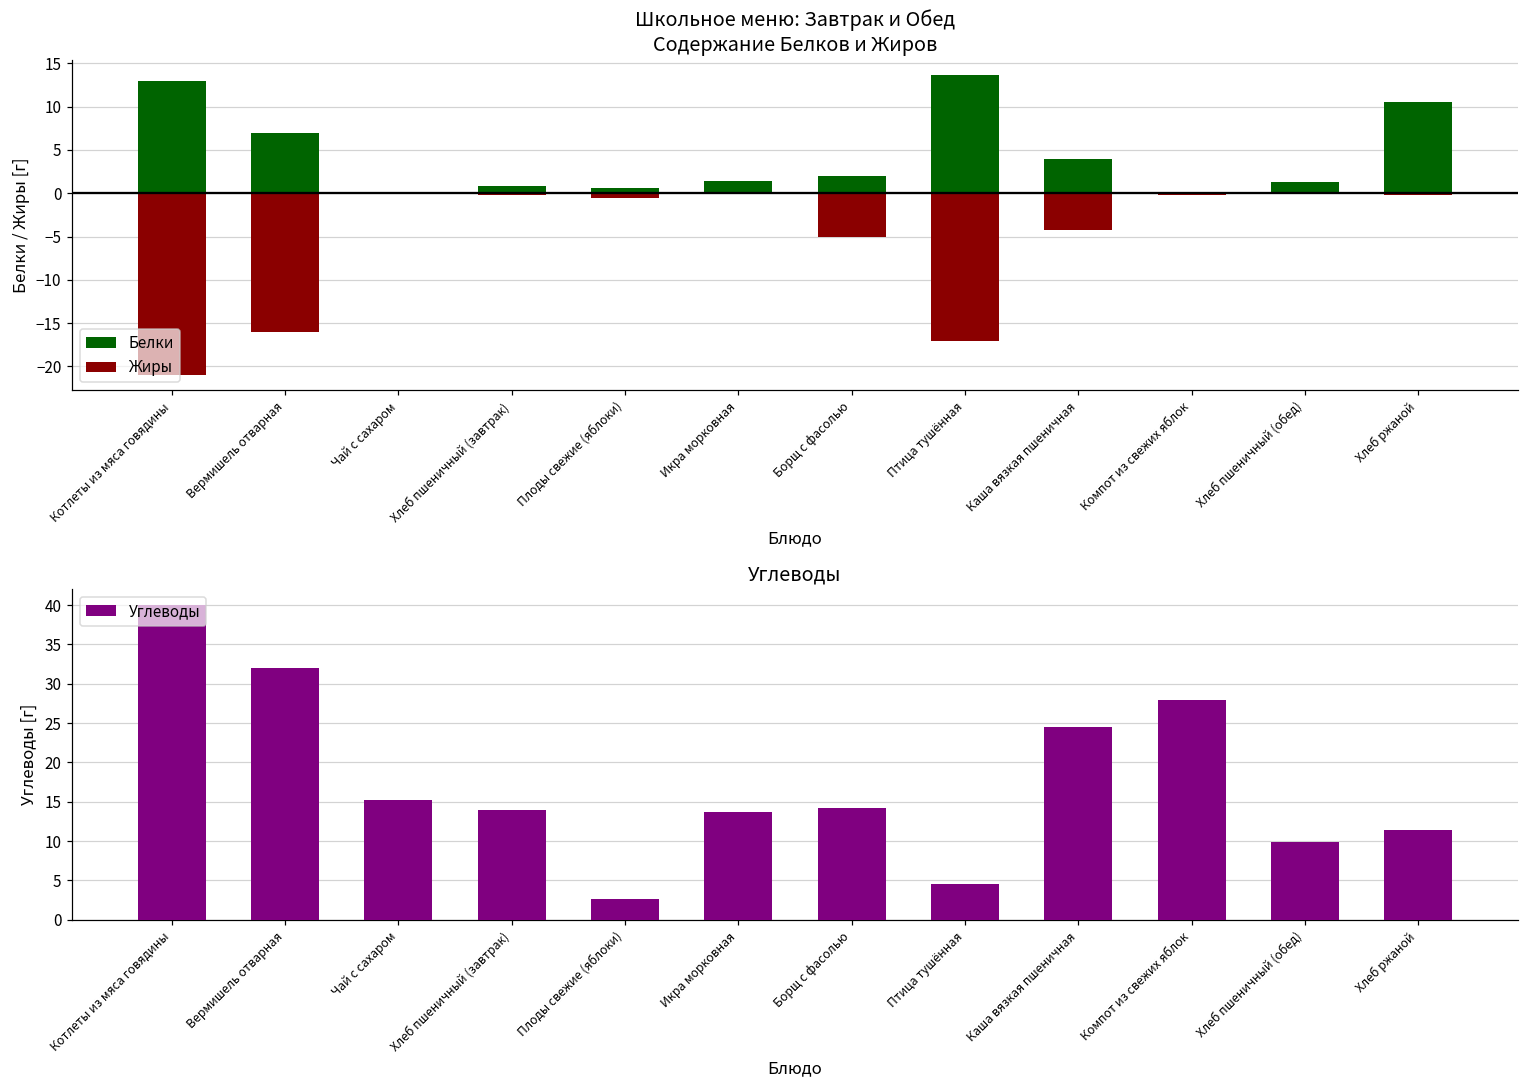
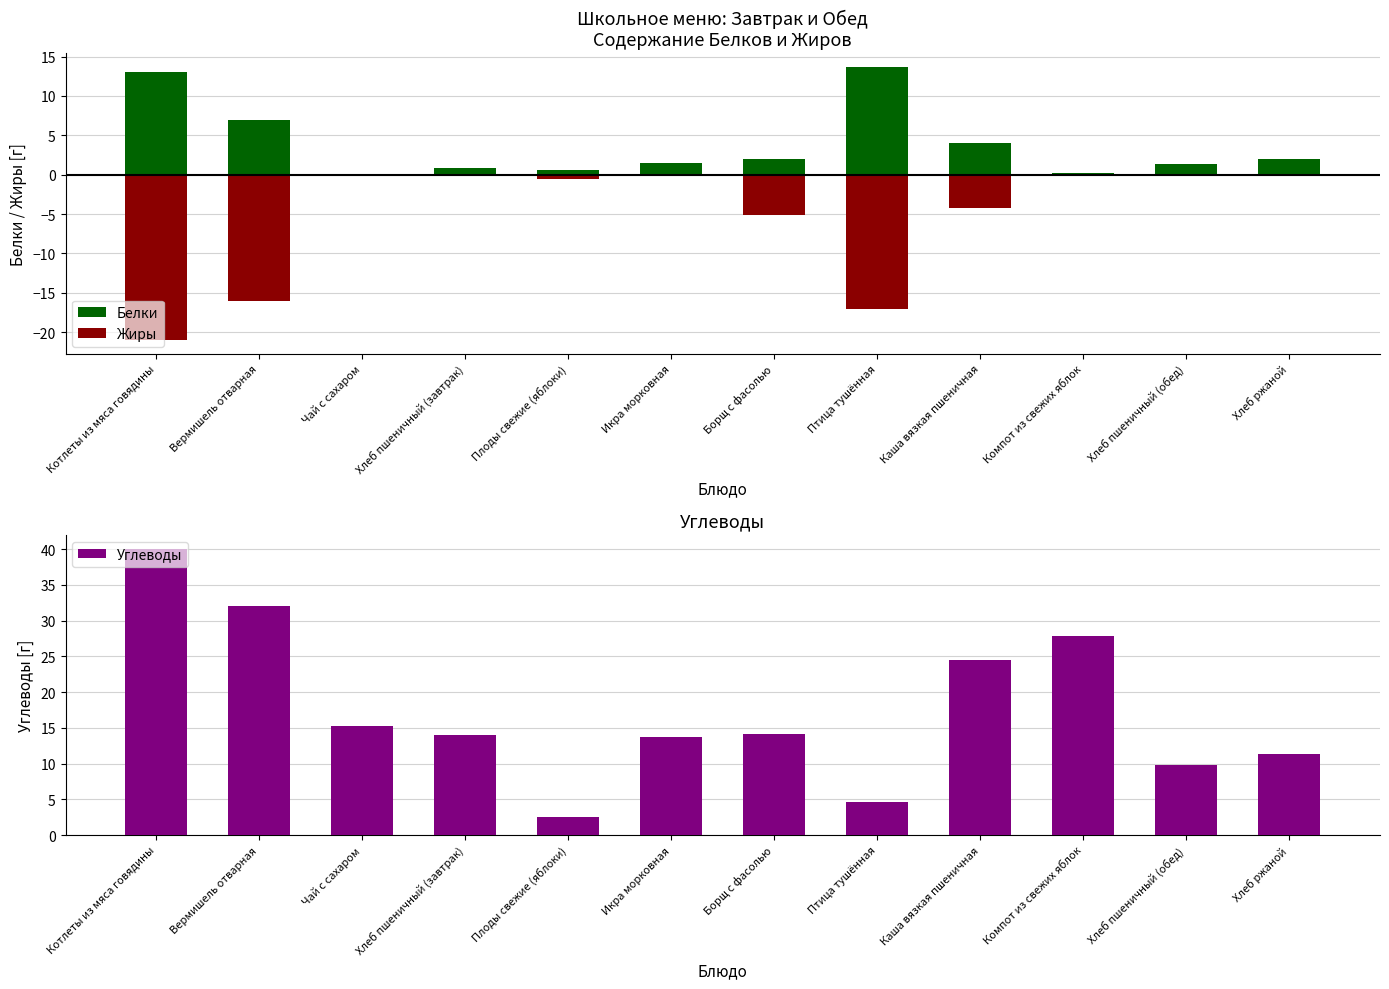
Школьное меню: Завтрак и Обед Содержание Белков и Жиров, Белки, Хлеб ржаной: 11 -> 2
